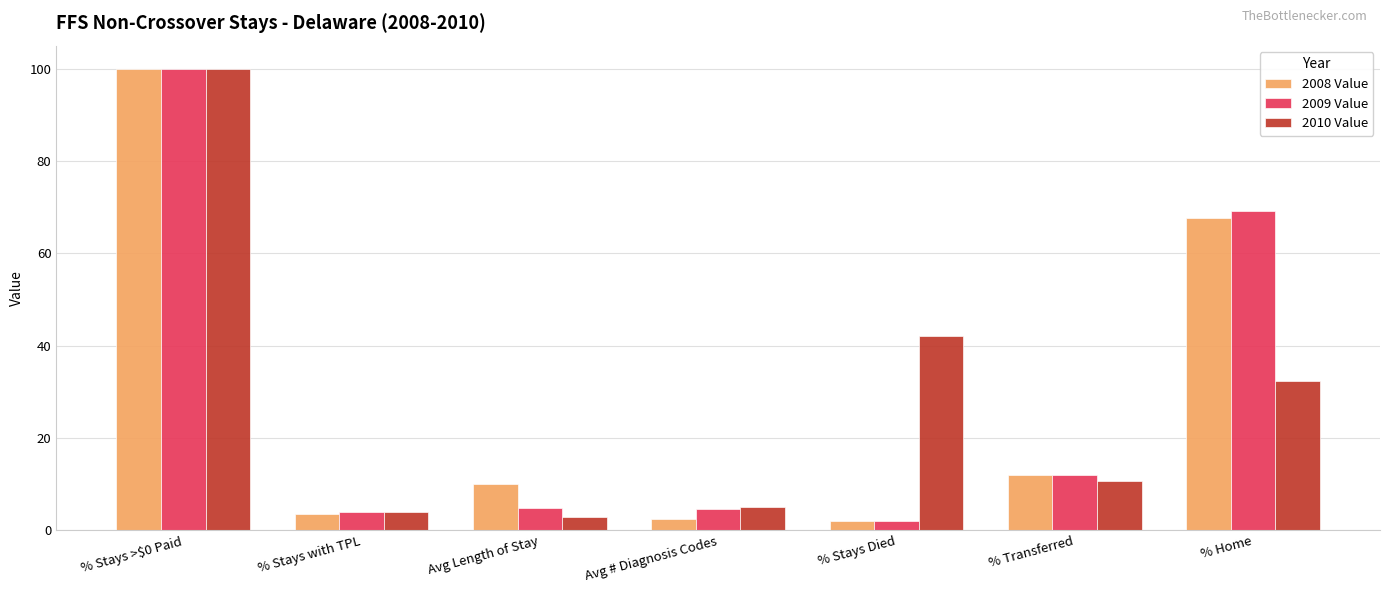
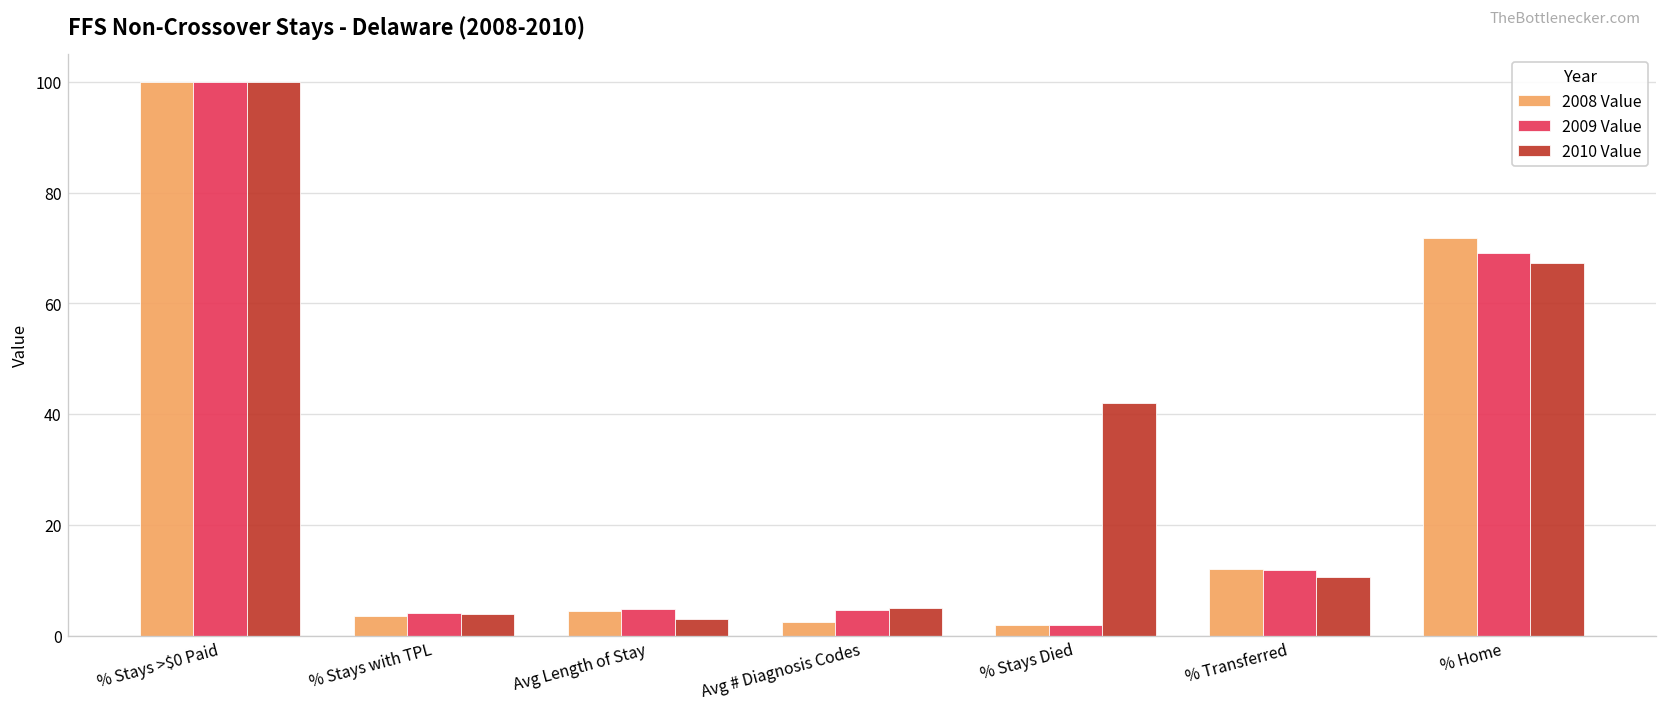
2008 Value, Avg Length of Stay: 10 -> 5
2008 Value, % Home: 68 -> 72
2010 Value, % Home: 32 -> 67
